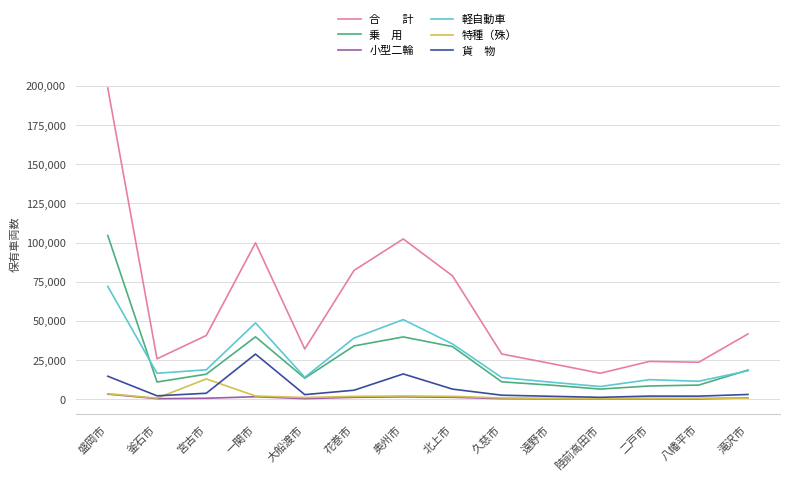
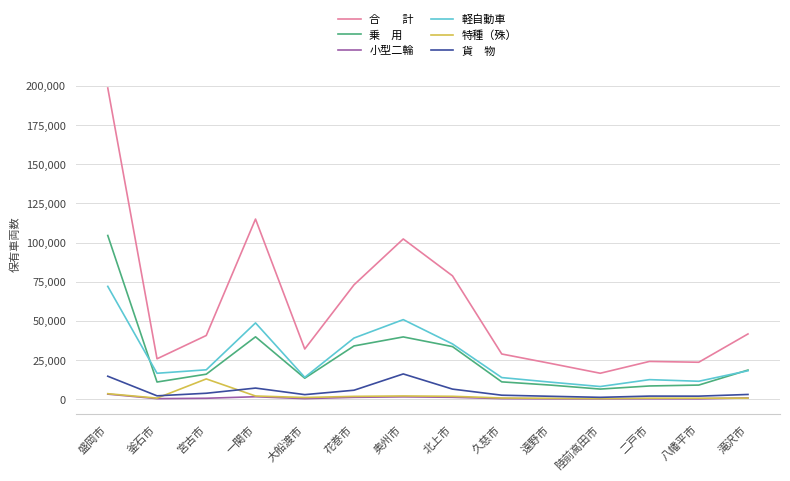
合 計, 一関市: 100,000 -> 115,000
貨 物, 一関市: 29,000 -> 7,000
合 計, 花巻市: 82,000 -> 73,000
